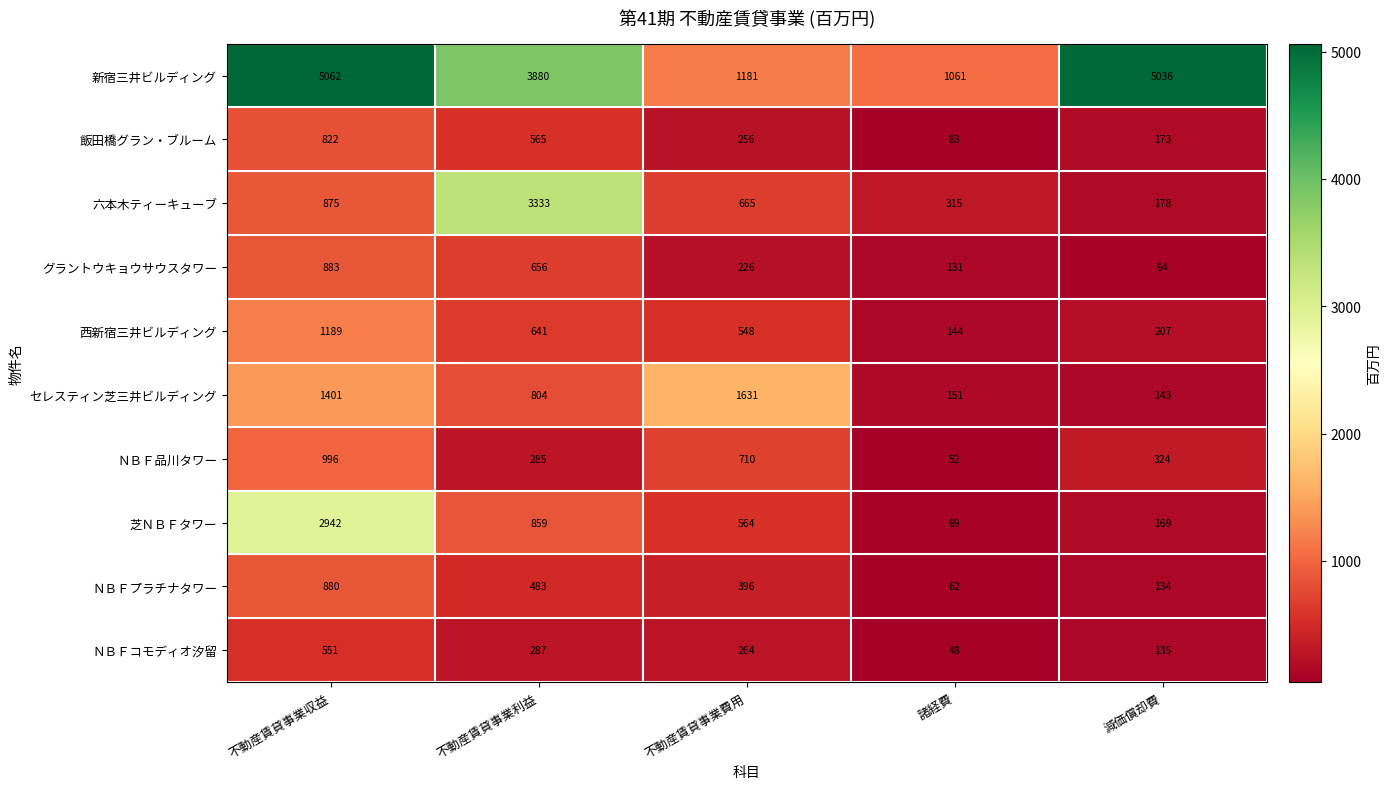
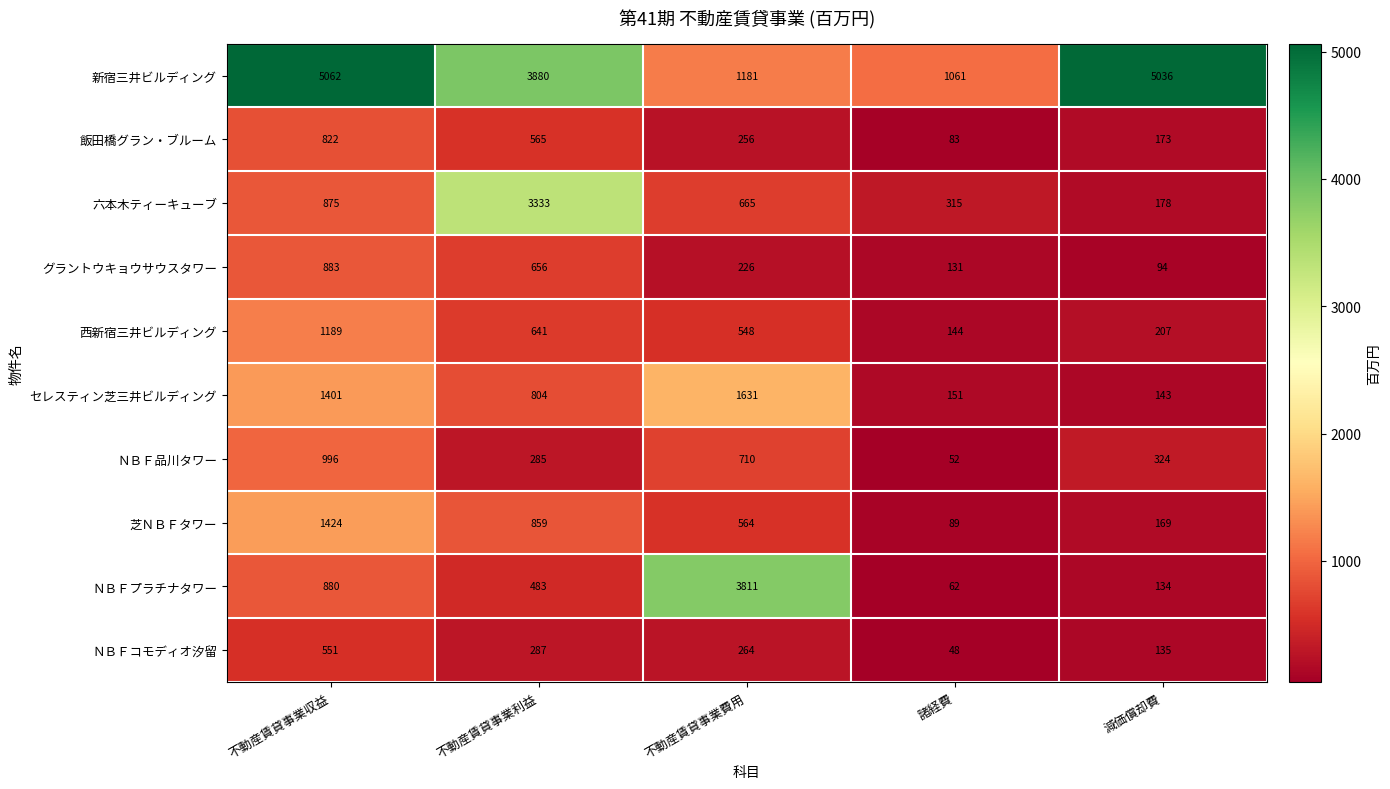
芝ＮＢＦタワー, 不動産賃貸事業収益: 2942 -> 1424
ＮＢＦプラチナタワー, 不動産賃貸事業費用: 396 -> 3811
